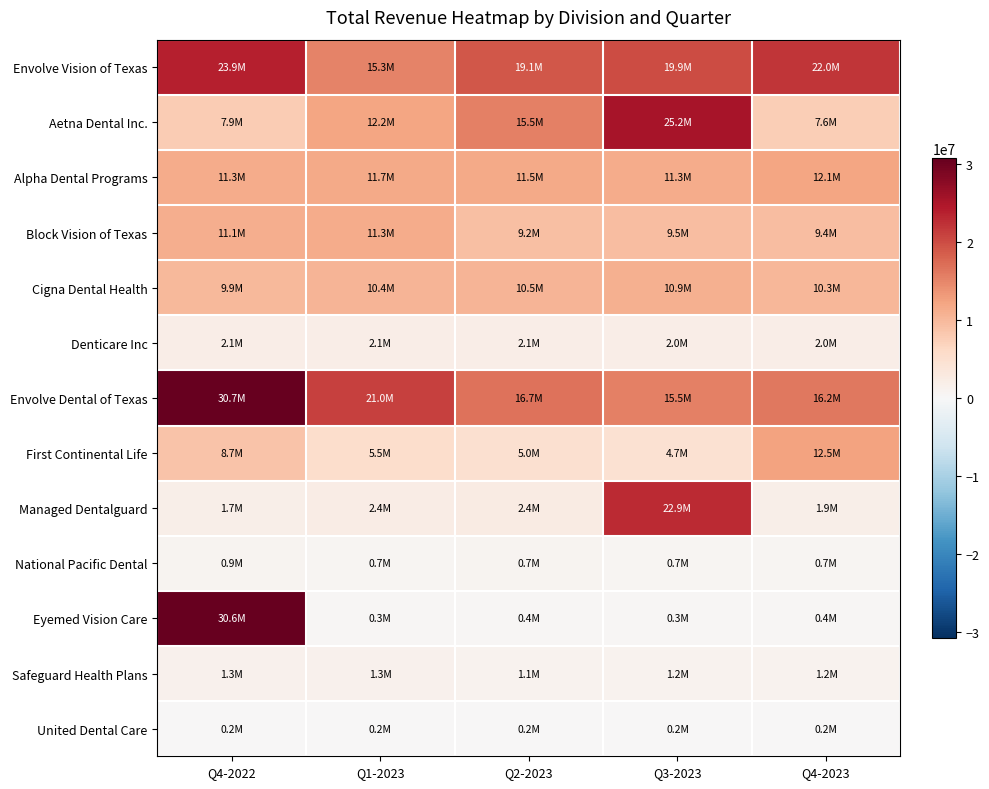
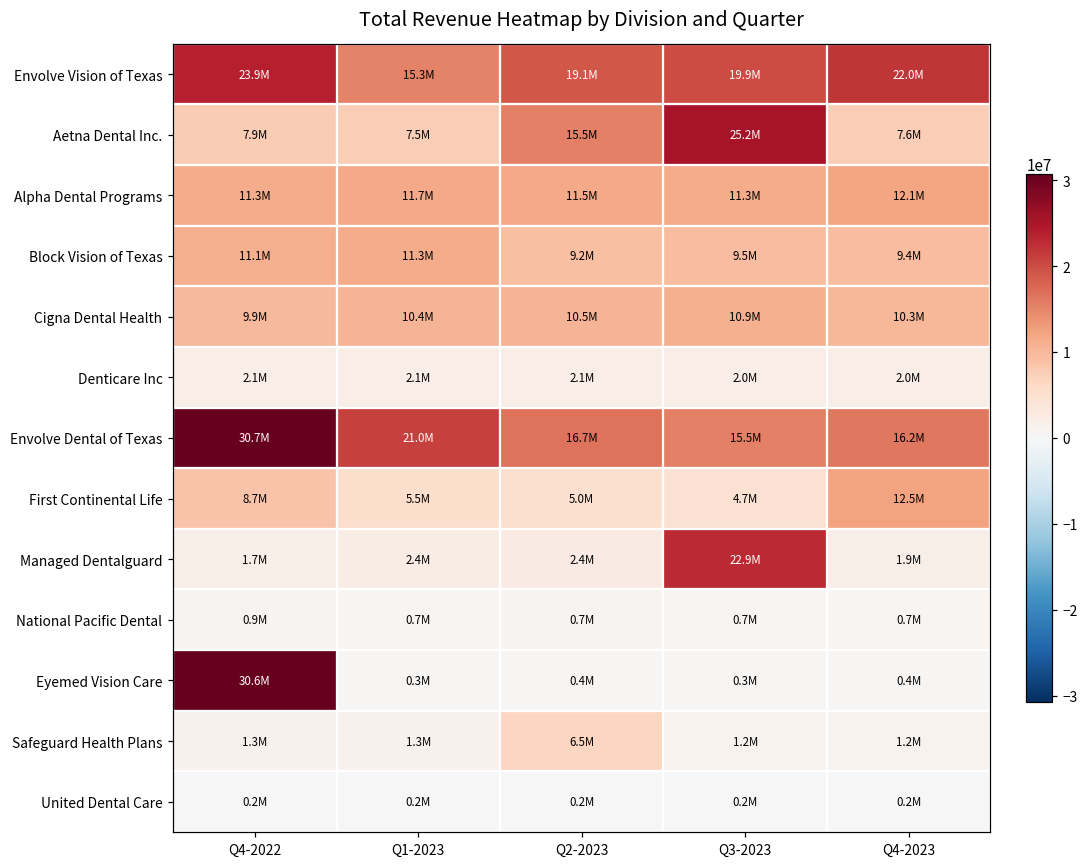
Aetna Dental Inc., Q1-2023: 12.2M -> 7.5M
Safeguard Health Plans, Q2-2023: 1.1M -> 6.5M
